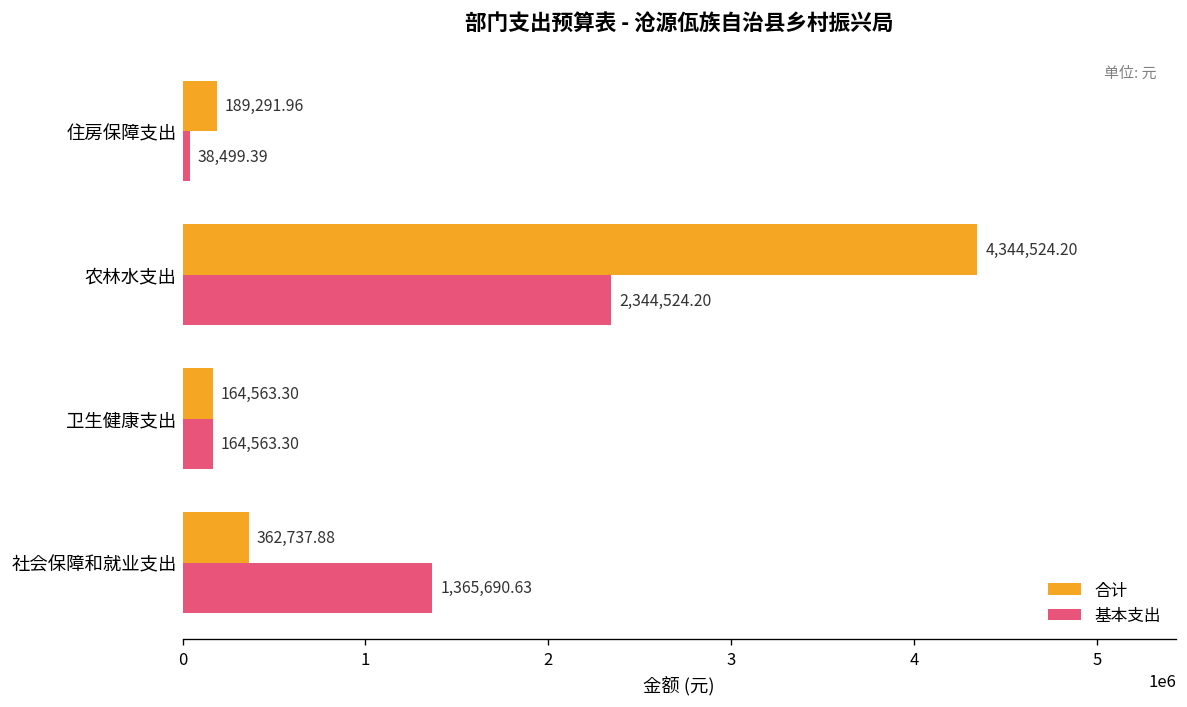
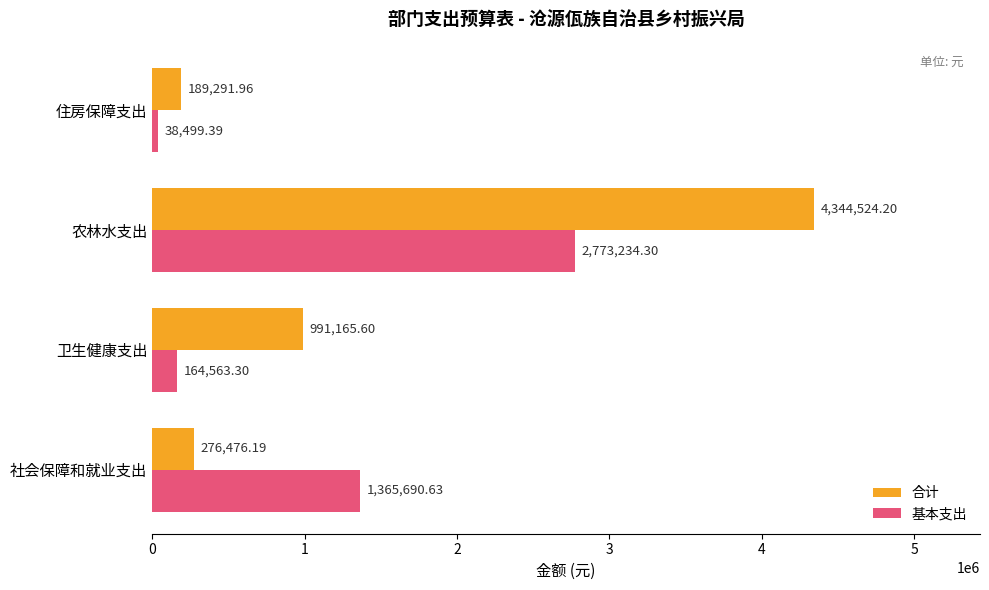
基本支出, 农林水支出: 2,344,524.20 -> 2,773,234.30
合计, 卫生健康支出: 164,563.30 -> 991,165.60
合计, 社会保障和就业支出: 362,737.88 -> 276,476.19
